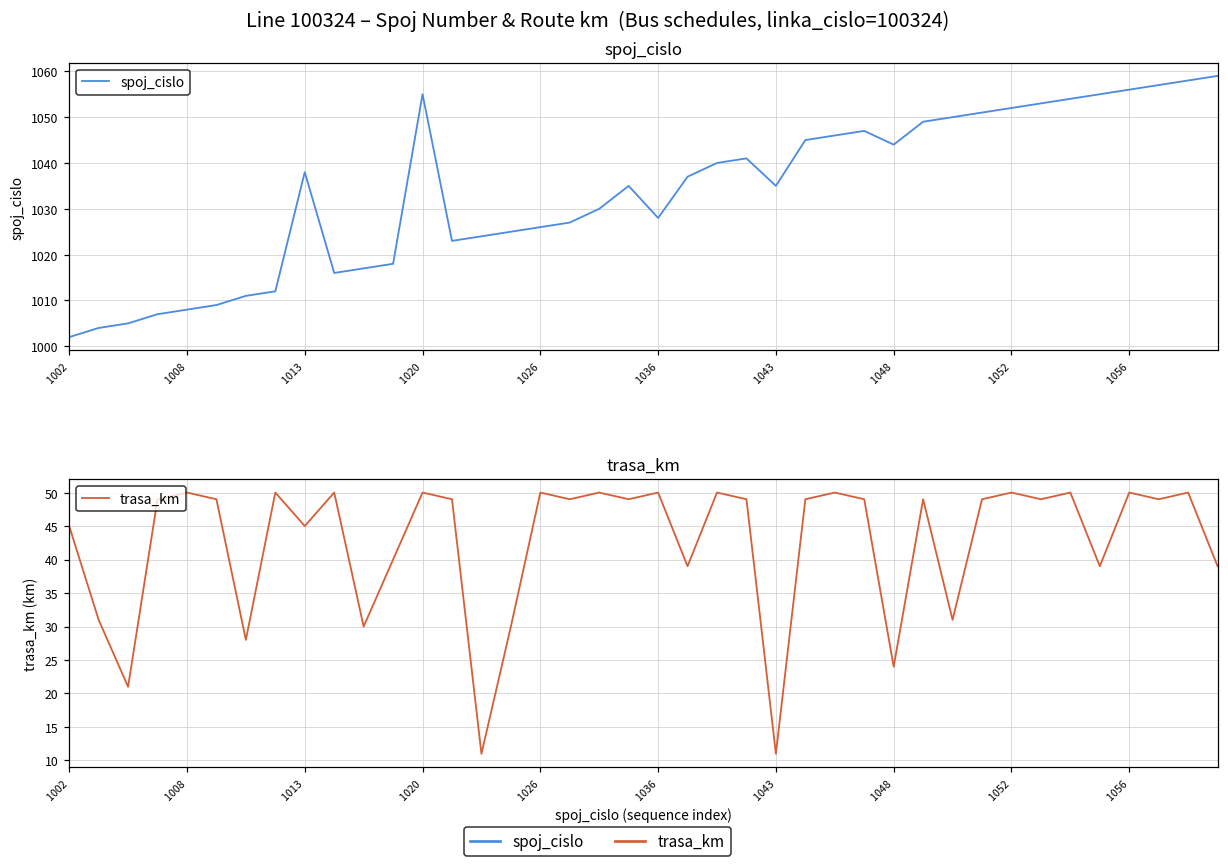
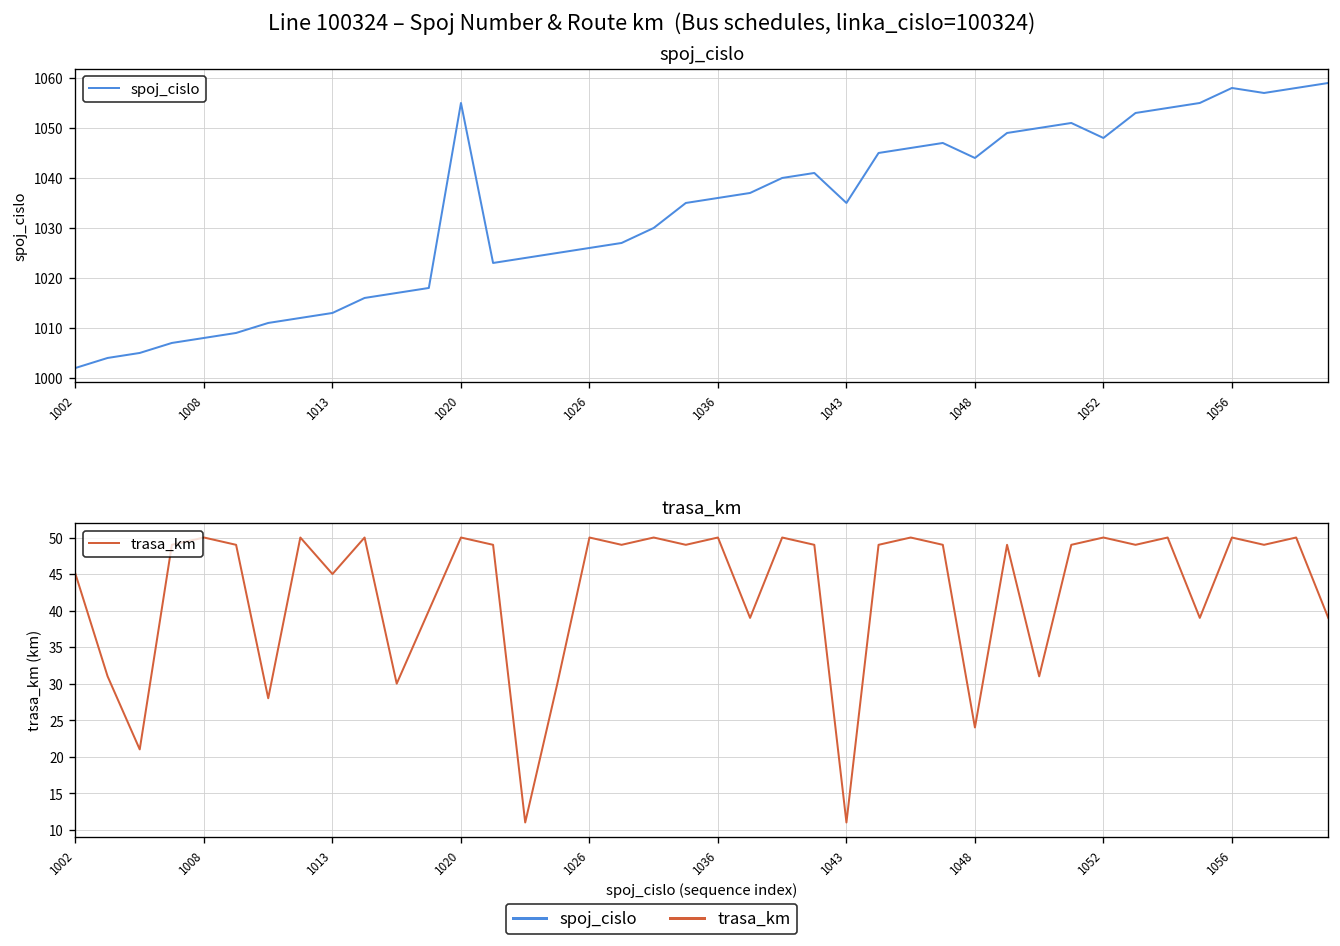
spoj_cislo, 1013: 1038 -> 1013
spoj_cislo, 1036: 1028 -> 1036
spoj_cislo, 1052: 1052 -> 1048
spoj_cislo, 1056: 1056 -> 1058
